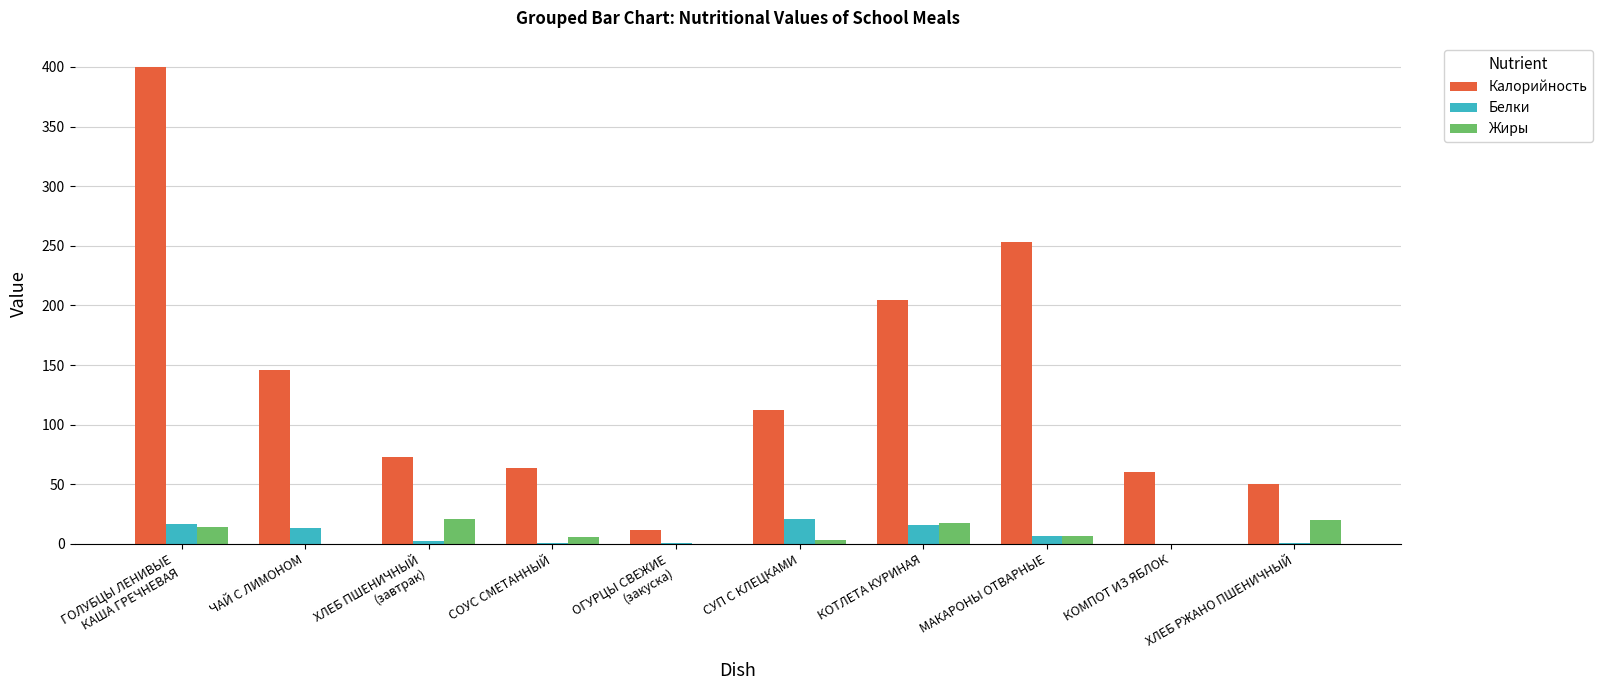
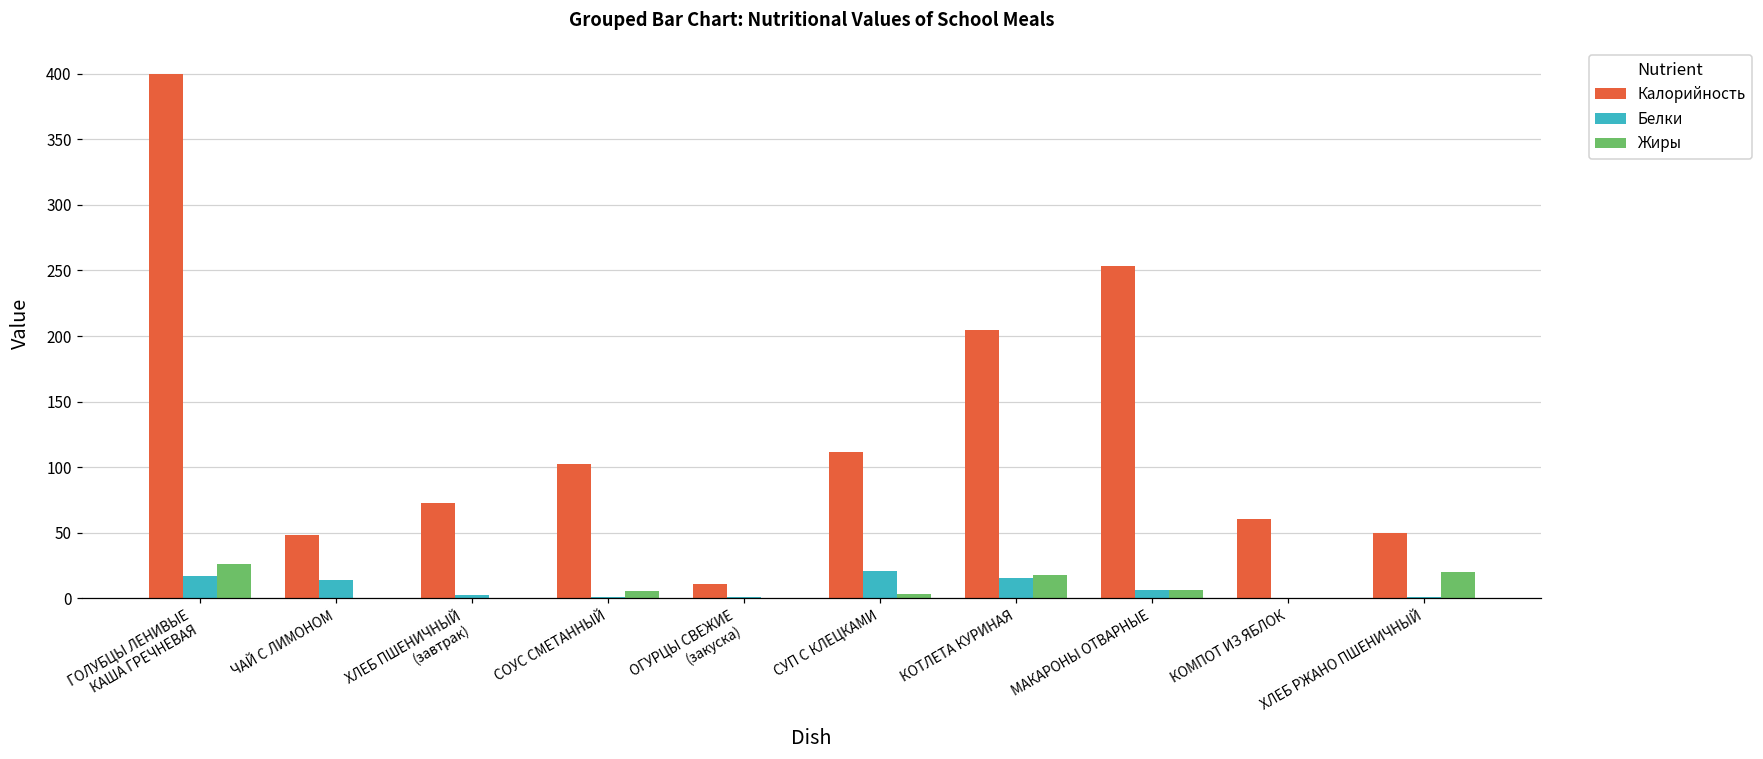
Жиры, ГОЛУБЦЫ ЛЕНИВЫЕ КАША ГРЕЧНЕВАЯ: 14 -> 26
Калорийность, ЧАЙ С ЛИМОНОМ: 146 -> 49
Жиры, ХЛЕБ ПШЕНИЧНЫЙ (завтрак): 21 -> 0
Калорийность, СОУС СМЕТАННЫЙ: 63 -> 102
